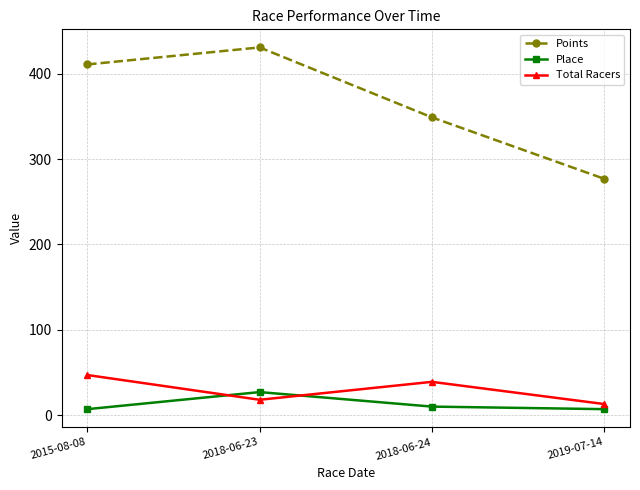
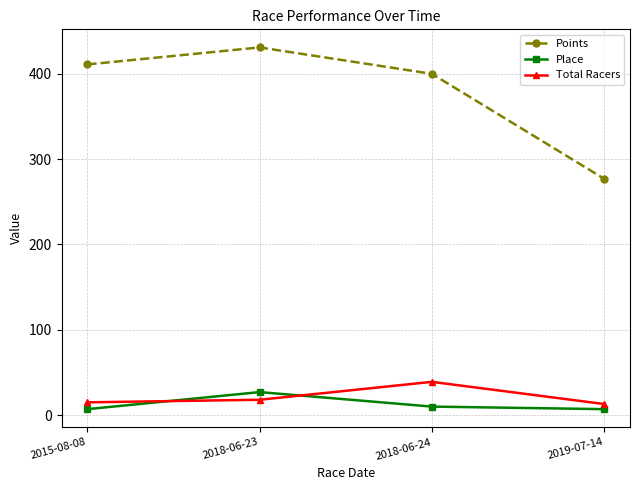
Total Racers, 2015-08-08: 50 -> 20
Points, 2018-06-24: 350 -> 400
